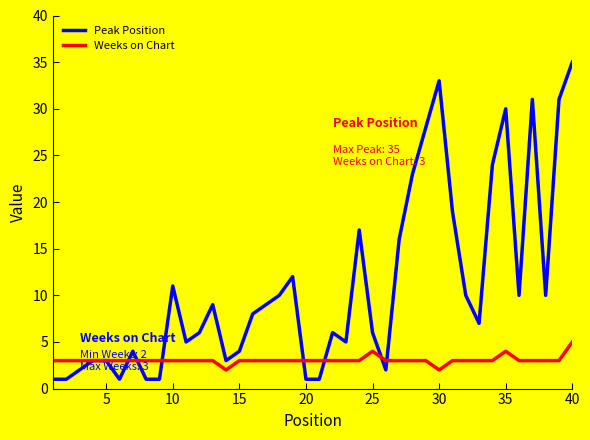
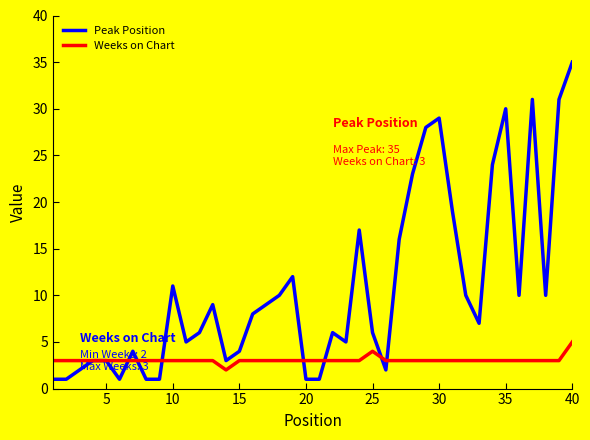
Peak Position, 30: 33 -> 29
Weeks on Chart, 30: 2 -> 3
Weeks on Chart, 35: 4 -> 3
